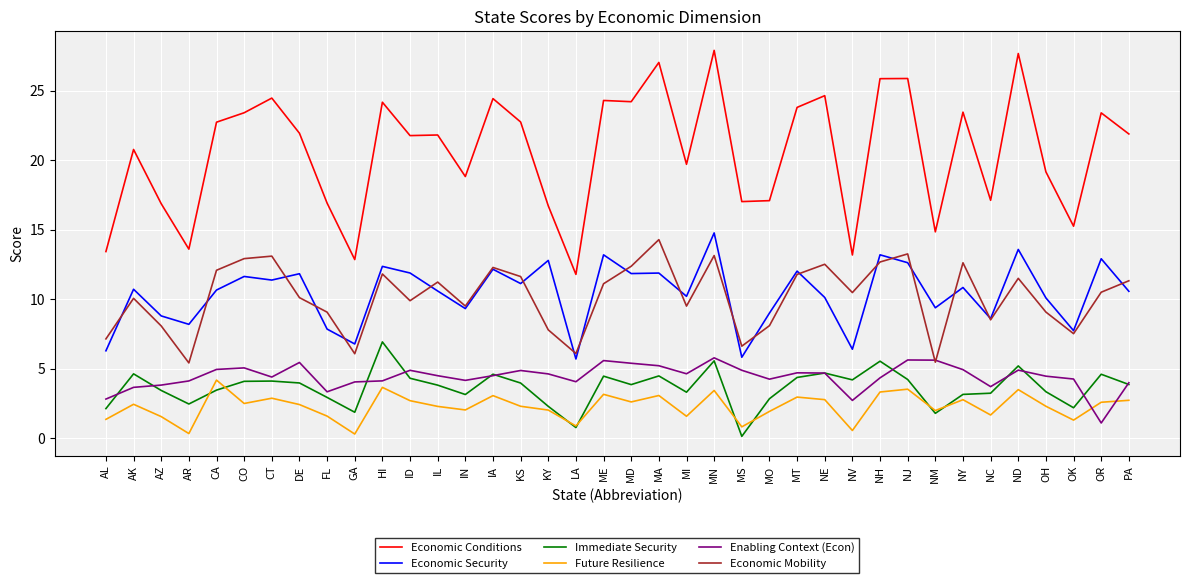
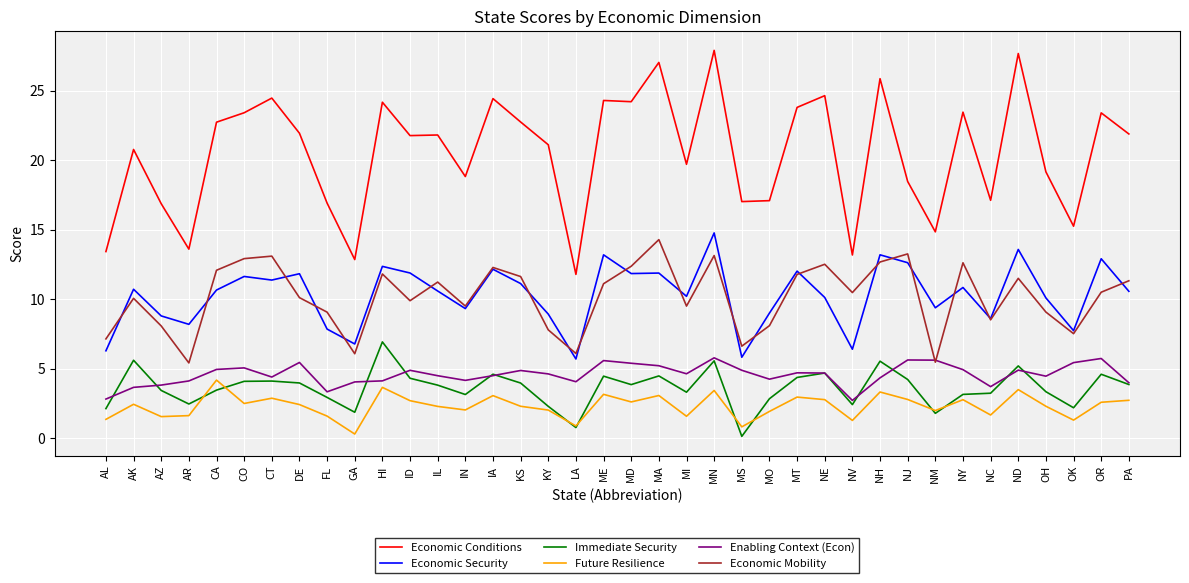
Immediate Security, AK: 4.6 -> 5.6
Future Resilience, AR: 0.3 -> 1.6
Economic Conditions, KY: 16.7 -> 21.1
Economic Security, KY: 12.8 -> 8.9
Immediate Security, NV: 4.2 -> 2.4
Future Resilience, NV: 0.5 -> 1.3
Economic Conditions, NJ: 25.9 -> 18.5
Future Resilience, NJ: 3.5 -> 2.8
Enabling Context (Econ), OK: 4.3 -> 5.4
Enabling Context (Econ), OR: 1.1 -> 5.7
